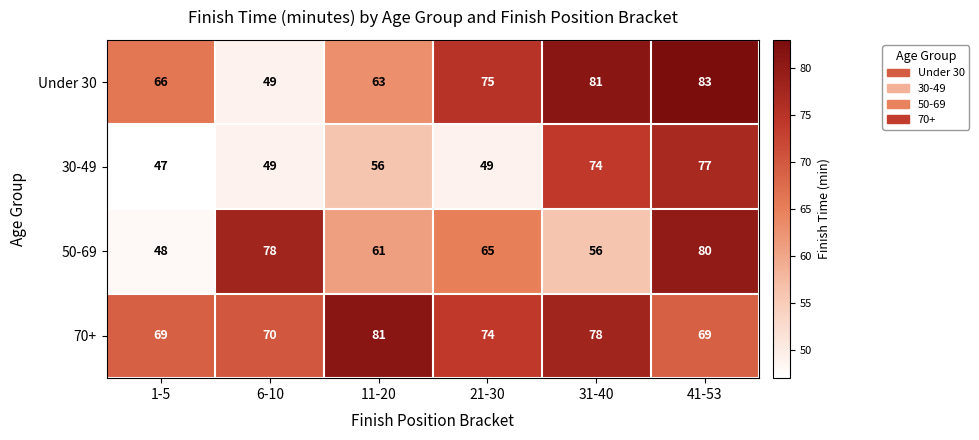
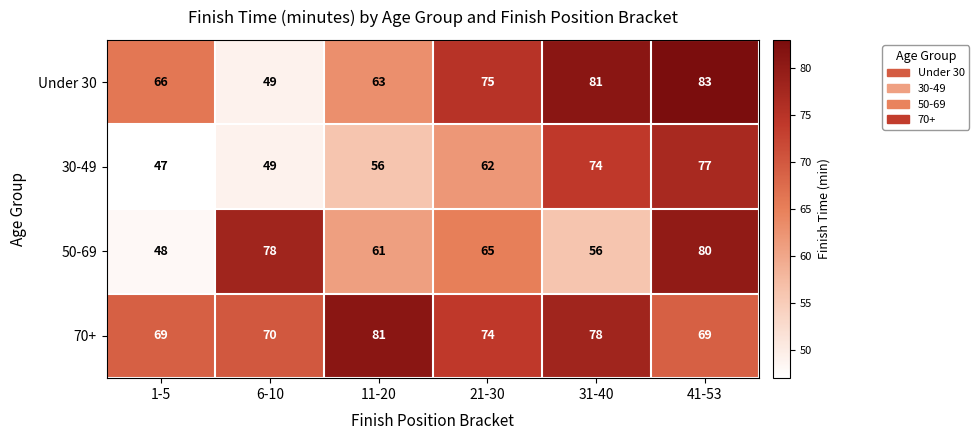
30-49, 21-30: 49 -> 62
